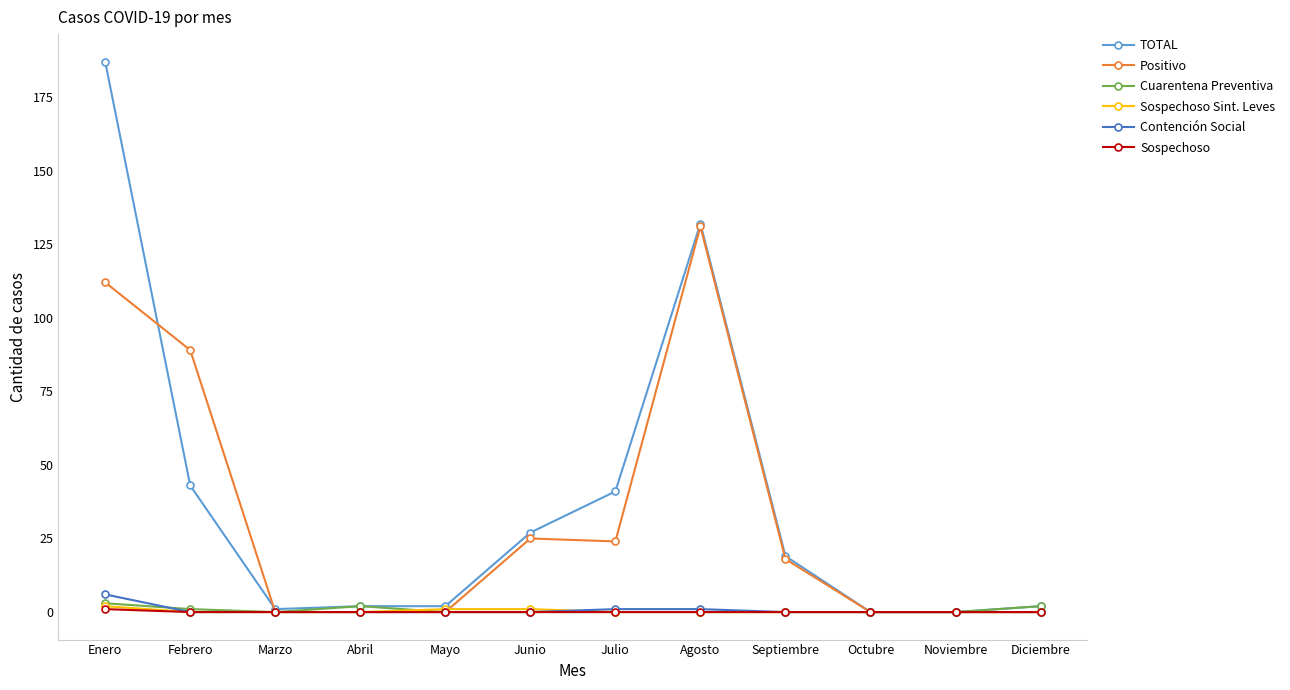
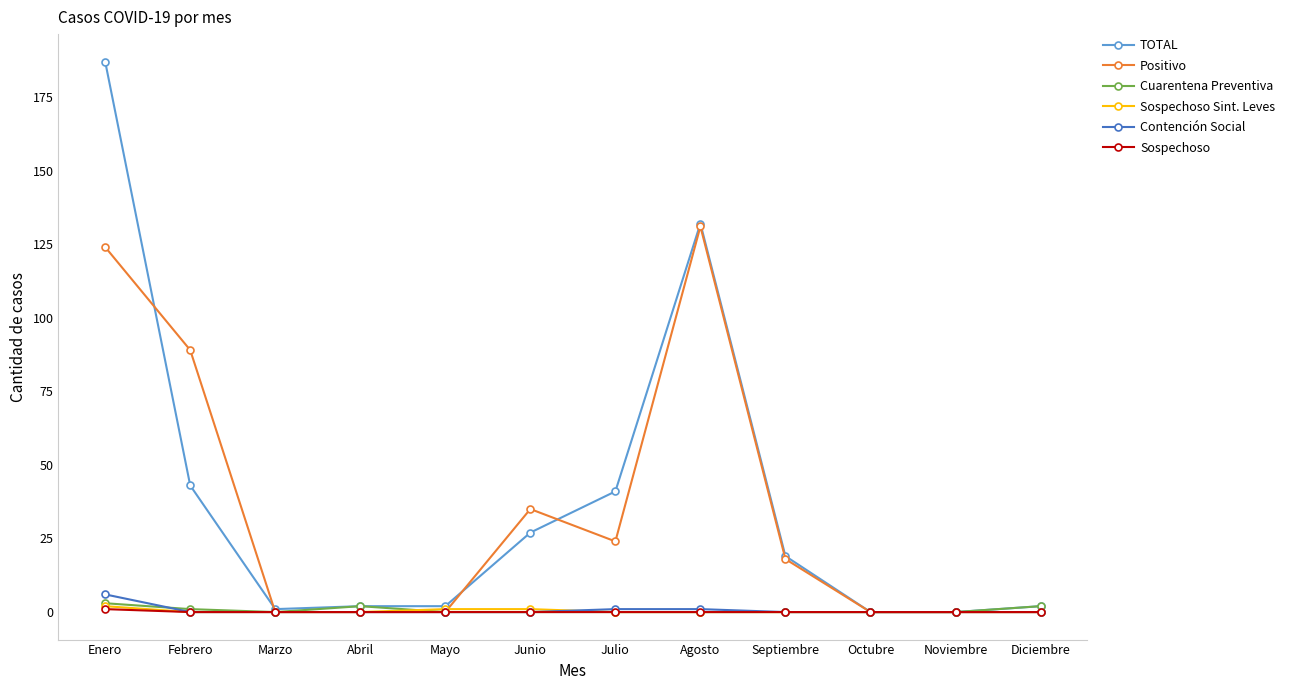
Positivo, Enero: 112 -> 124
Positivo, Junio: 25 -> 35
